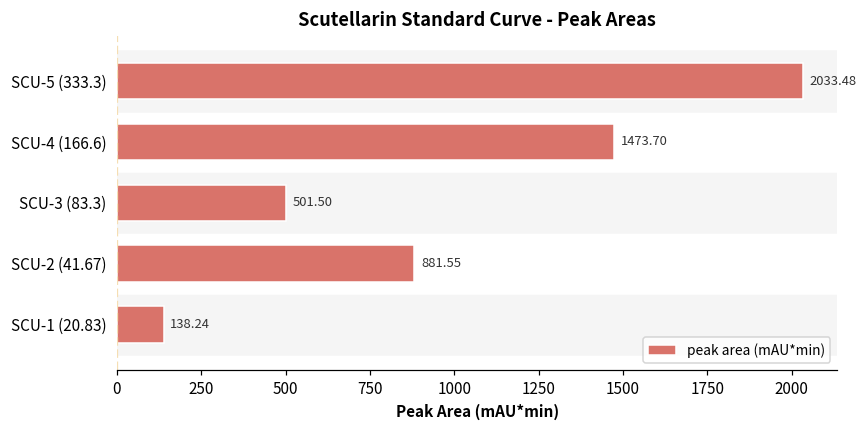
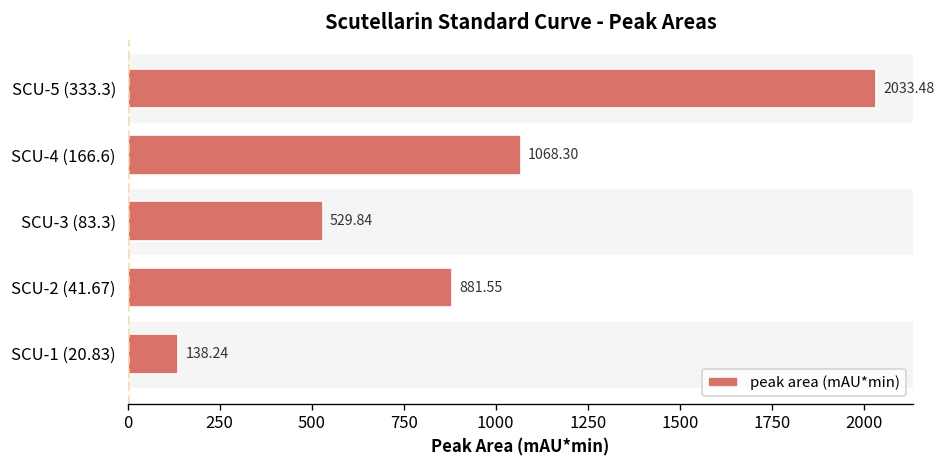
SCU-4 (166.6): 1473.70 -> 1068.30
SCU-3 (83.3): 501.50 -> 529.84
